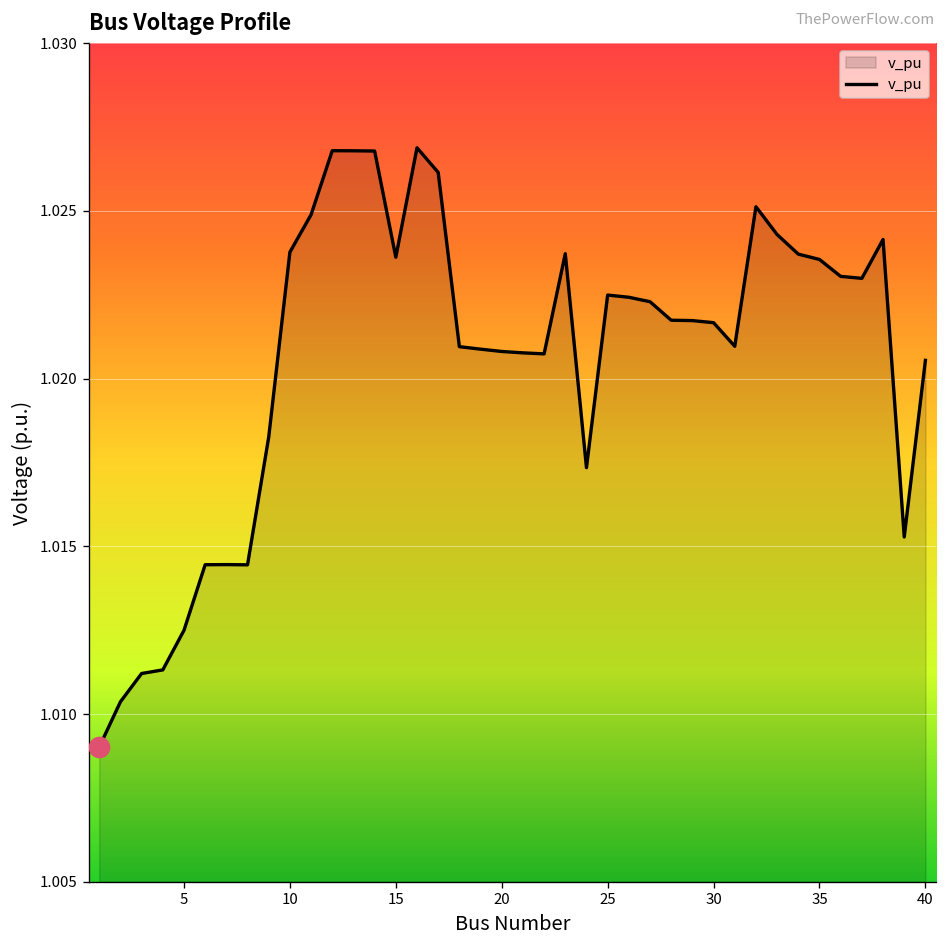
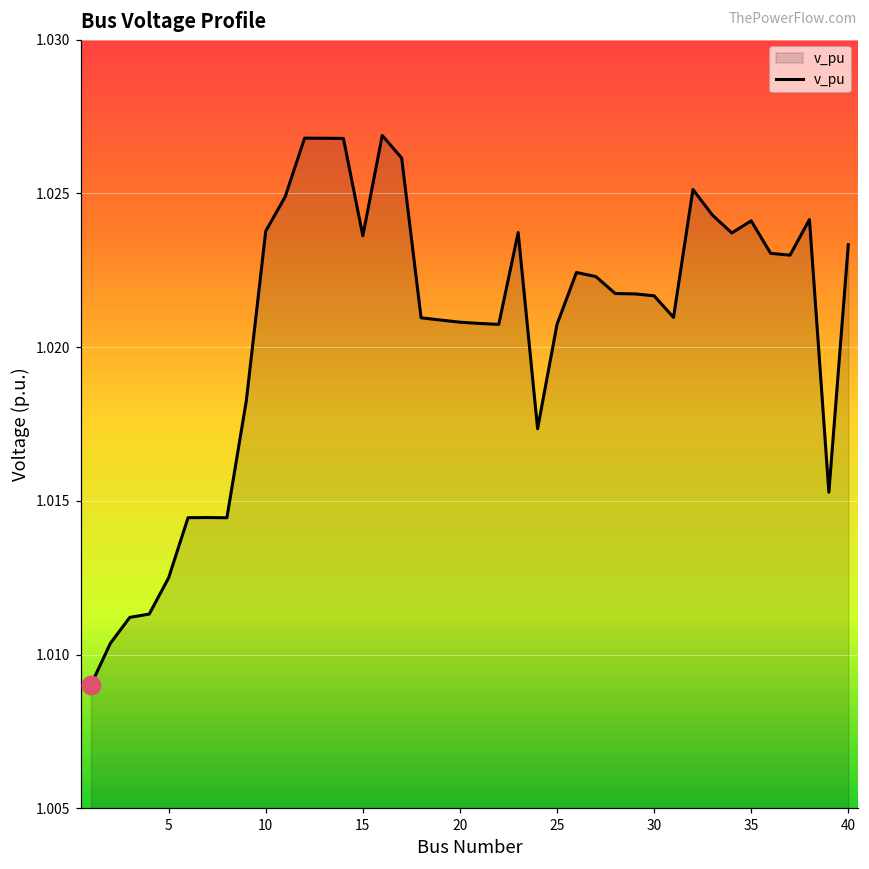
v_pu, 25: 1.0225 -> 1.0207
v_pu, 35: 1.0236 -> 1.0241
v_pu, 40: 1.0205 -> 1.0233
